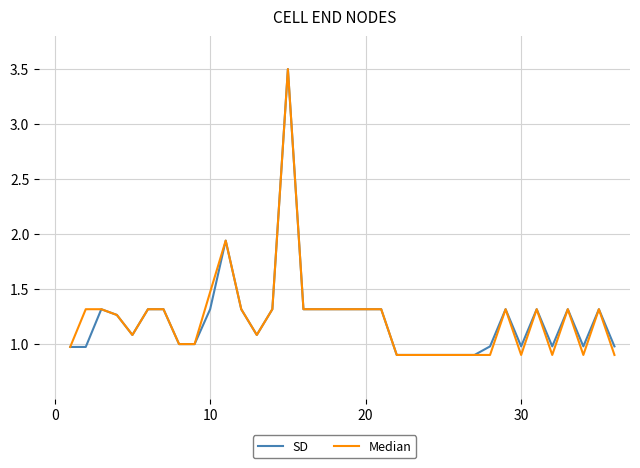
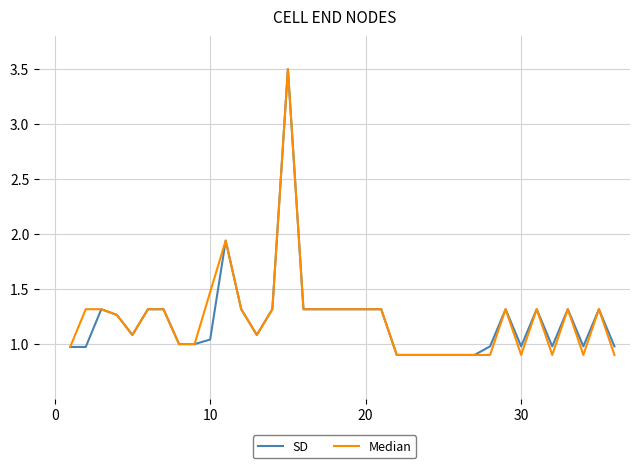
SD, 10: 1.32 -> 1.04
